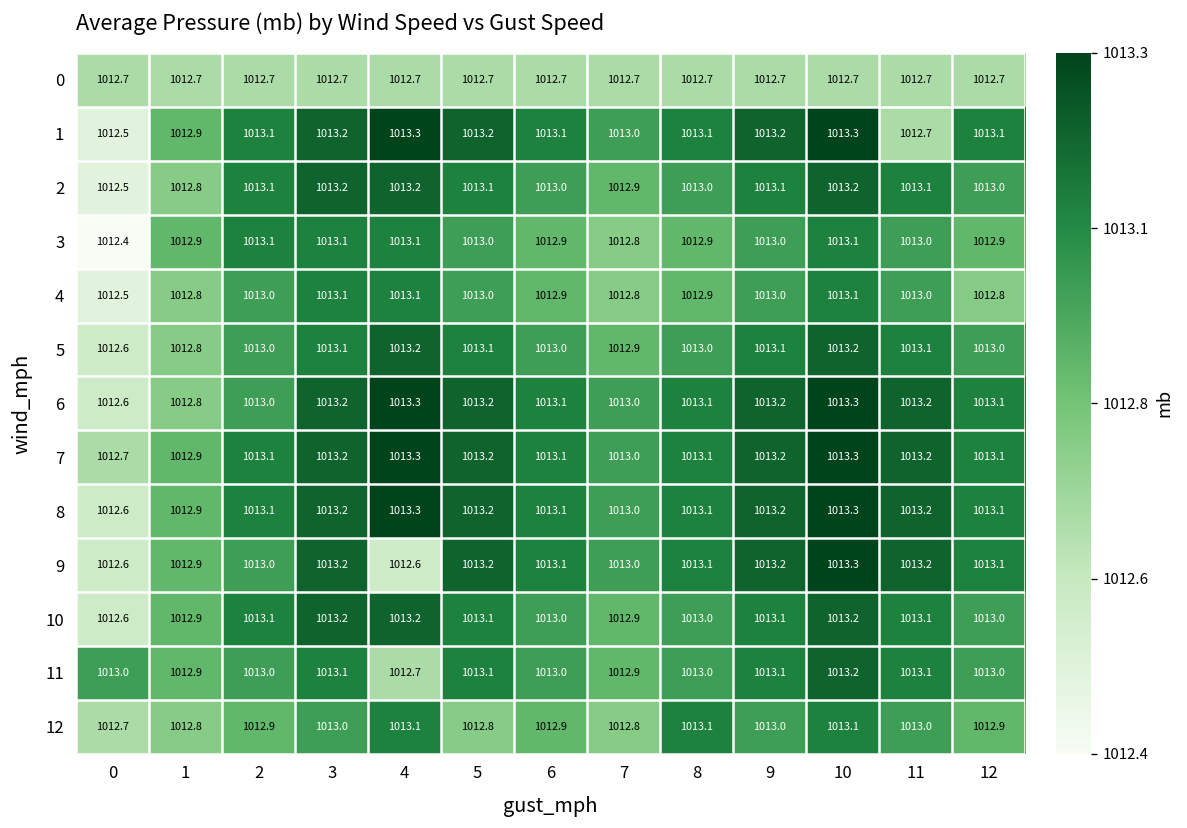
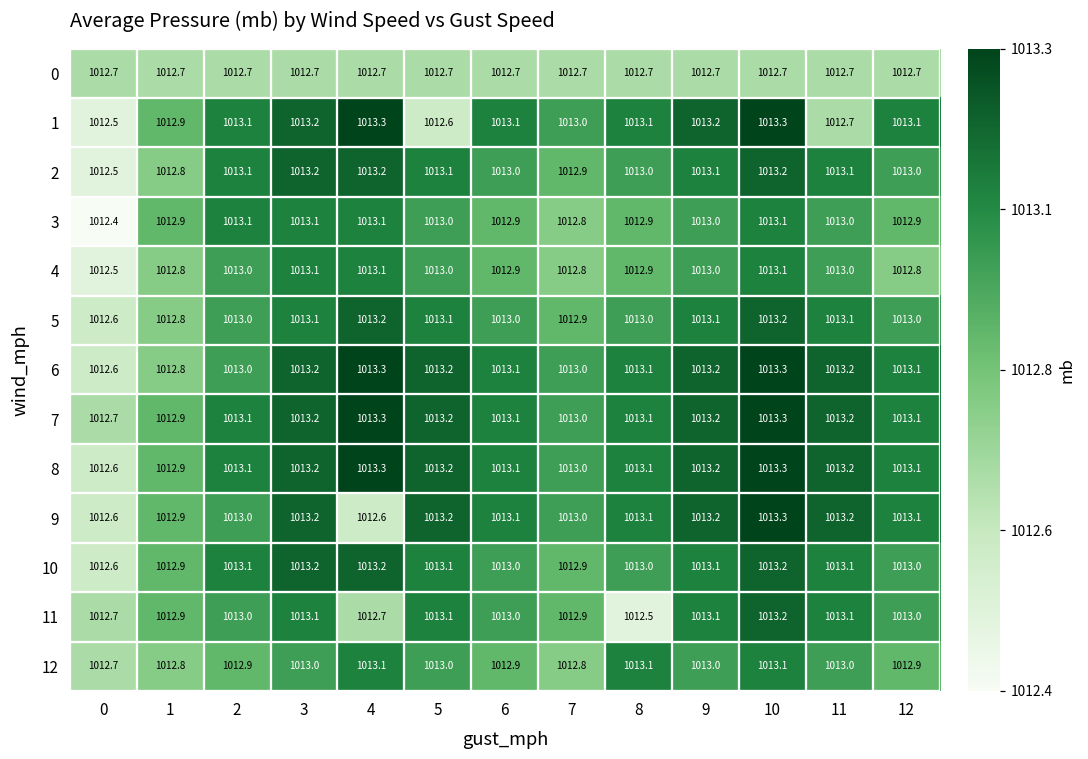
1, 5: 1013.2 -> 1012.6
11, 0: 1013.0 -> 1012.7
11, 8: 1013.0 -> 1012.5
12, 5: 1012.8 -> 1013.0
